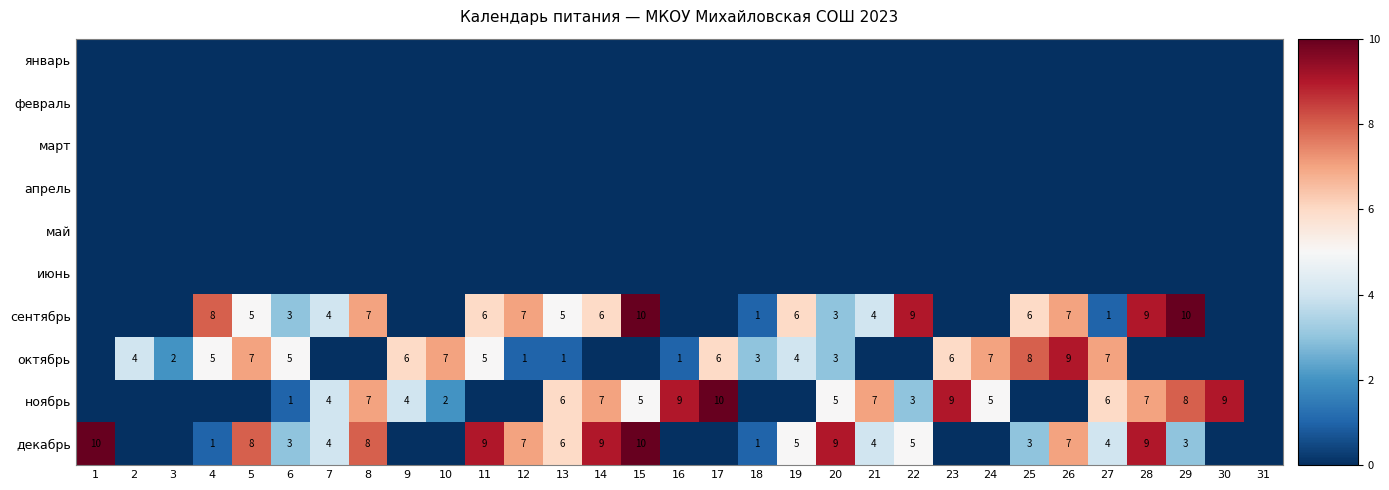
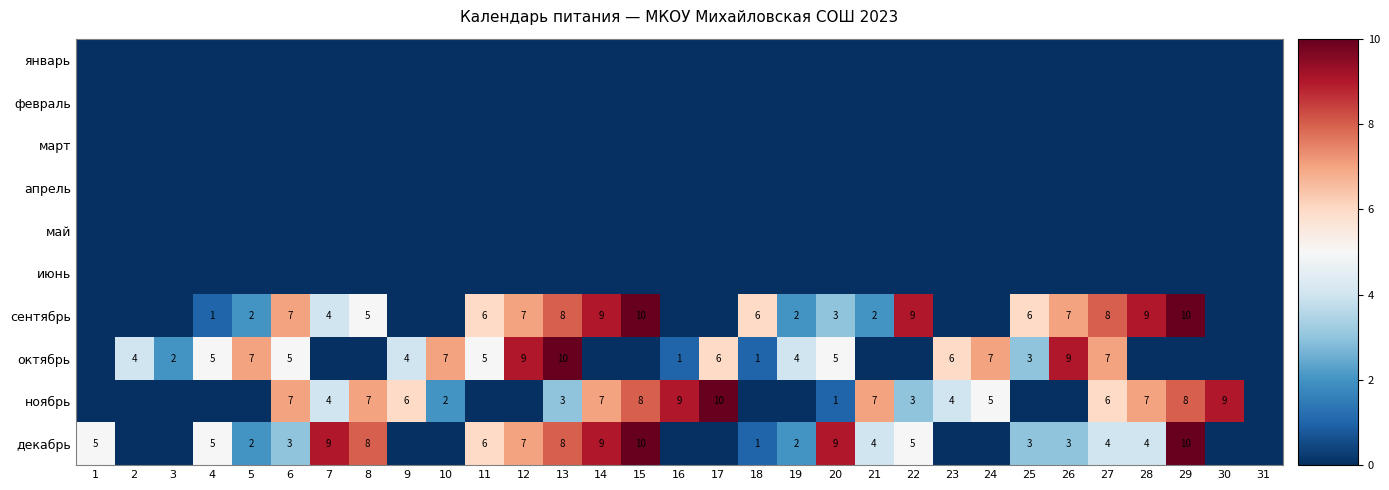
сентябрь, 4: 8 -> 1
сентябрь, 5: 5 -> 2
сентябрь, 6: 3 -> 7
сентябрь, 8: 7 -> 5
сентябрь, 13: 5 -> 8
сентябрь, 14: 6 -> 9
сентябрь, 18: 1 -> 6
сентябрь, 19: 6 -> 2
сентябрь, 21: 4 -> 2
сентябрь, 27: 1 -> 8
октябрь, 9: 6 -> 4
октябрь, 12: 1 -> 9
октябрь, 13: 1 -> 10
октябрь, 18: 3 -> 1
октябрь, 20: 3 -> 5
октябрь, 25: 8 -> 3
ноябрь, 6: 1 -> 7
ноябрь, 9: 4 -> 6
ноябрь, 13: 6 -> 3
ноябрь, 15: 5 -> 8
ноябрь, 20: 5 -> 1
ноябрь, 23: 9 -> 4
декабрь, 1: 10 -> 5
декабрь, 4: 1 -> 5
декабрь, 5: 8 -> 2
декабрь, 7: 4 -> 9
декабрь, 11: 9 -> 6
декабрь, 13: 6 -> 8
декабрь, 19: 5 -> 2
декабрь, 26: 7 -> 3
декабрь, 28: 9 -> 4
декабрь, 29: 3 -> 10
